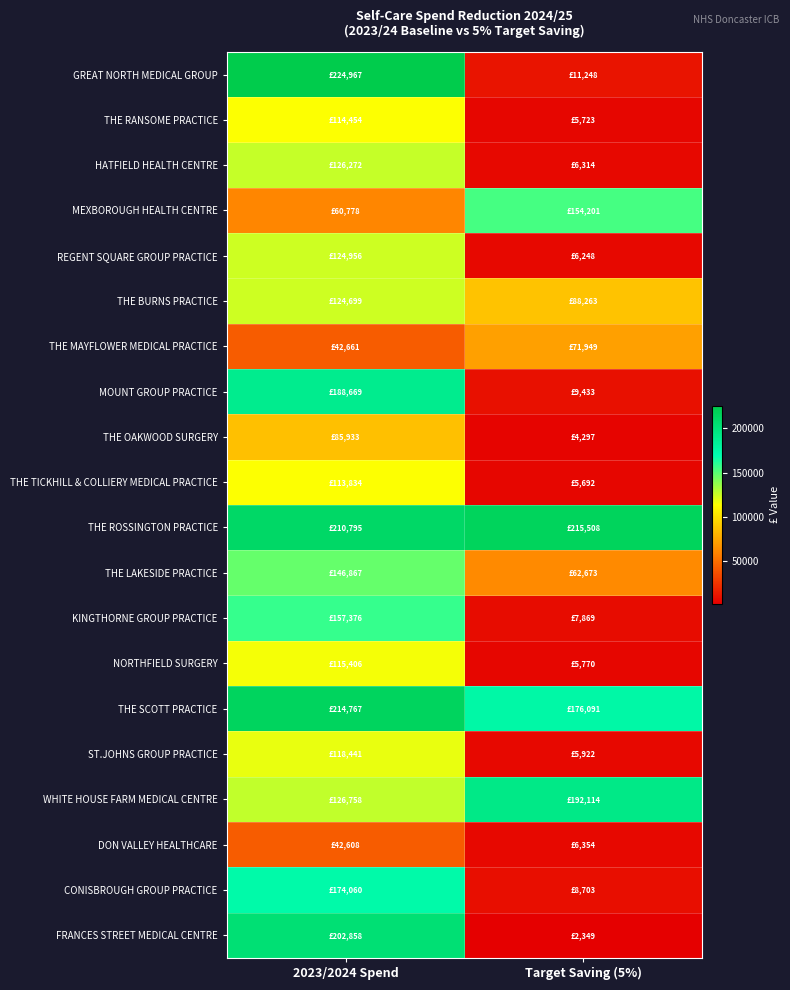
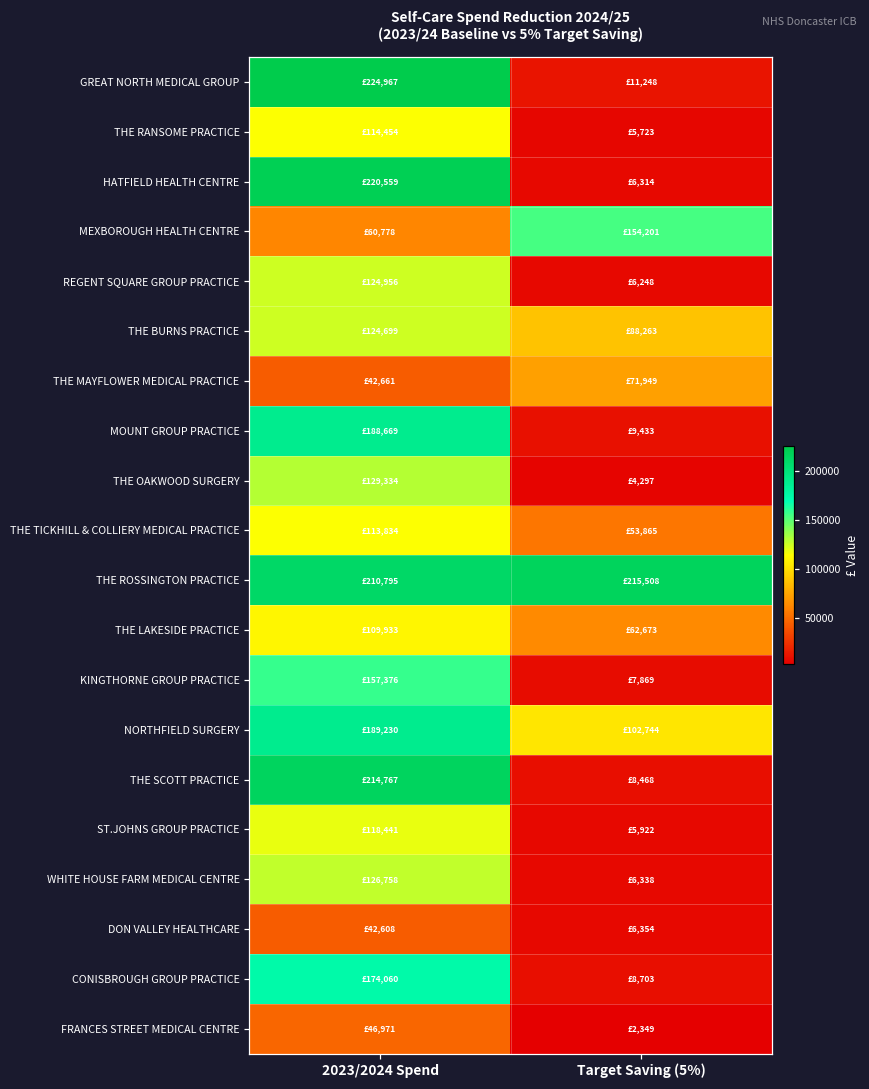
HATFIELD HEALTH CENTRE, 2023/2024 Spend: £126,272 -> £220,559
THE OAKWOOD SURGERY, 2023/2024 Spend: £85,933 -> £129,334
THE TICKHILL & COLLIERY MEDICAL PRACTICE, Target Saving (5%): £5,692 -> £53,865
THE LAKESIDE PRACTICE, 2023/2024 Spend: £146,867 -> £109,933
NORTHFIELD SURGERY, 2023/2024 Spend: £115,406 -> £189,230
NORTHFIELD SURGERY, Target Saving (5%): £5,770 -> £102,744
THE SCOTT PRACTICE, Target Saving (5%): £176,091 -> £8,468
WHITE HOUSE FARM MEDICAL CENTRE, Target Saving (5%): £192,114 -> £6,338
FRANCES STREET MEDICAL CENTRE, 2023/2024 Spend: £202,858 -> £46,971
